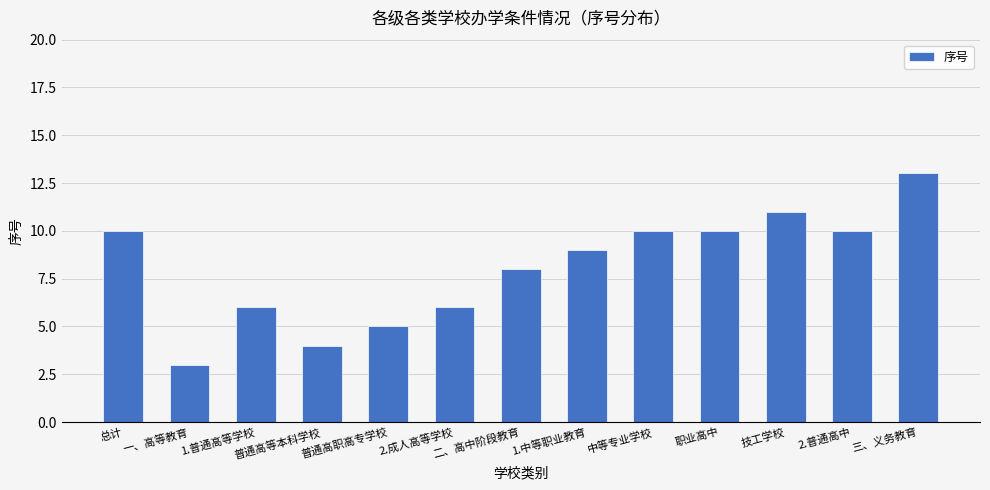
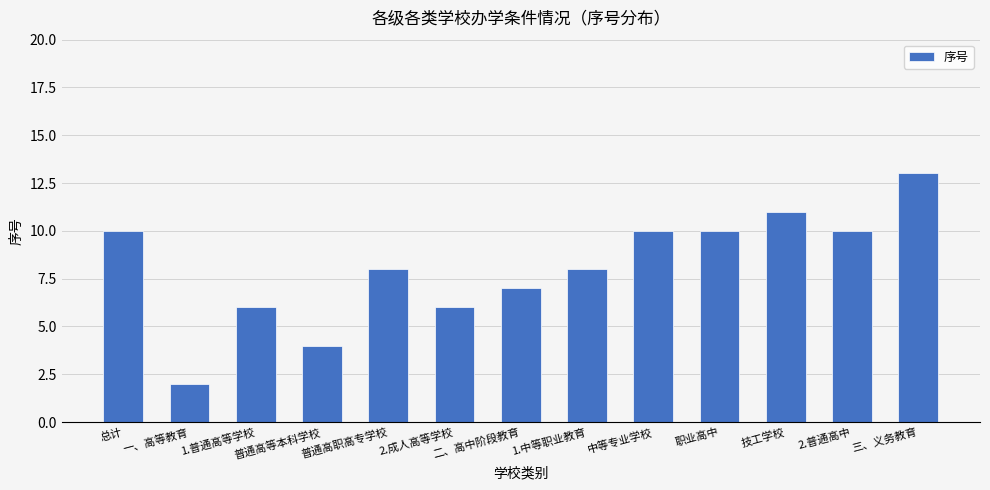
一、高等教育: 3 -> 2
普通高职高专学校: 5 -> 8
二、高中阶段教育: 8 -> 7
1.中等职业教育: 9 -> 8
